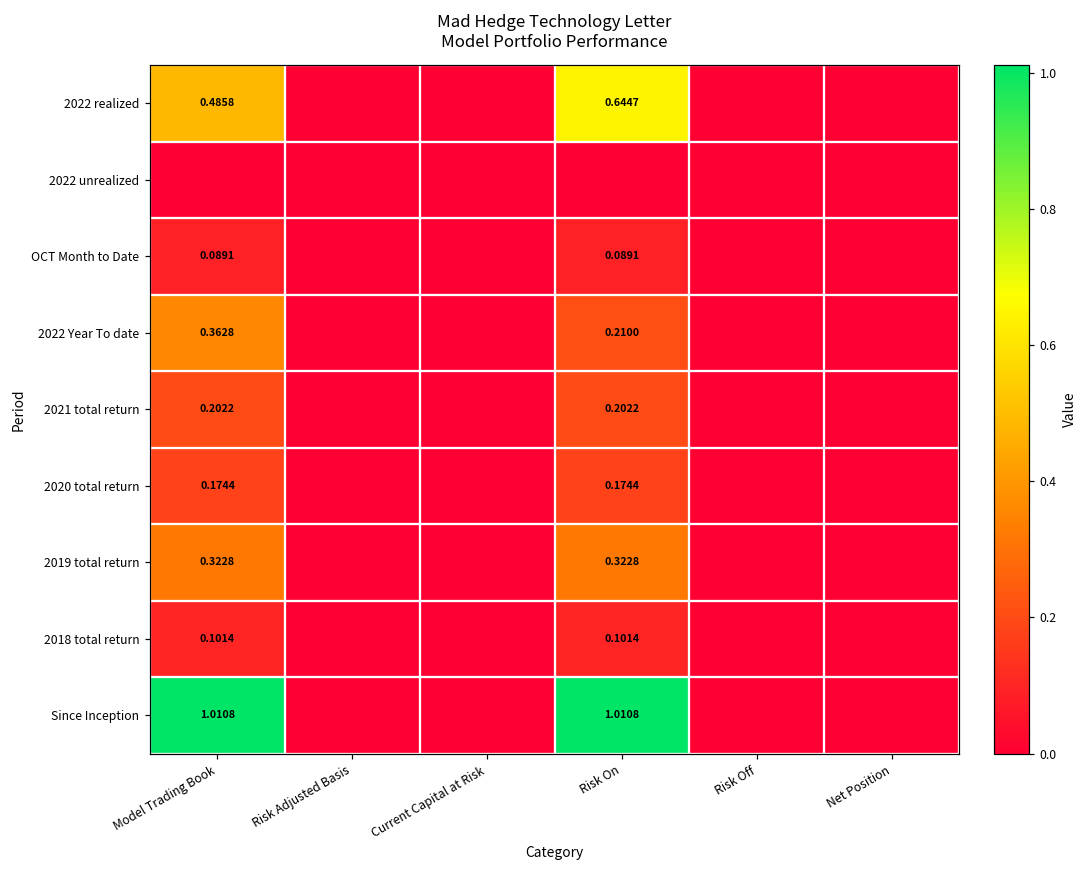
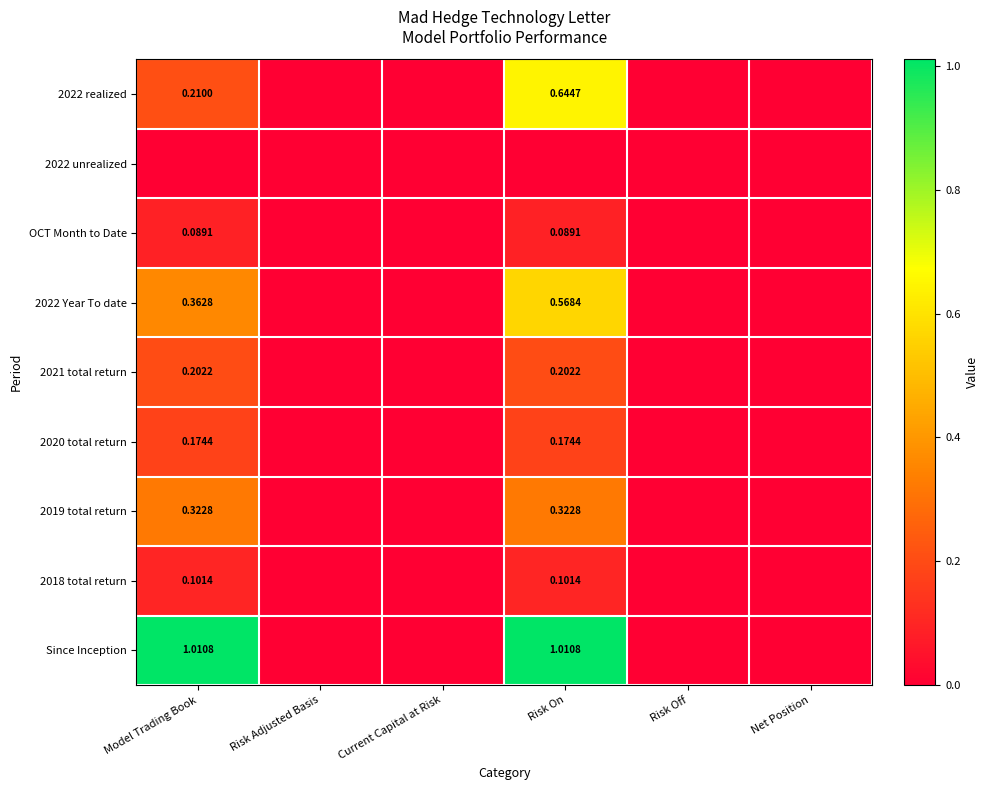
2022 realized, Model Trading Book: 0.4858 -> 0.2100
2022 Year To date, Risk On: 0.2100 -> 0.5684
